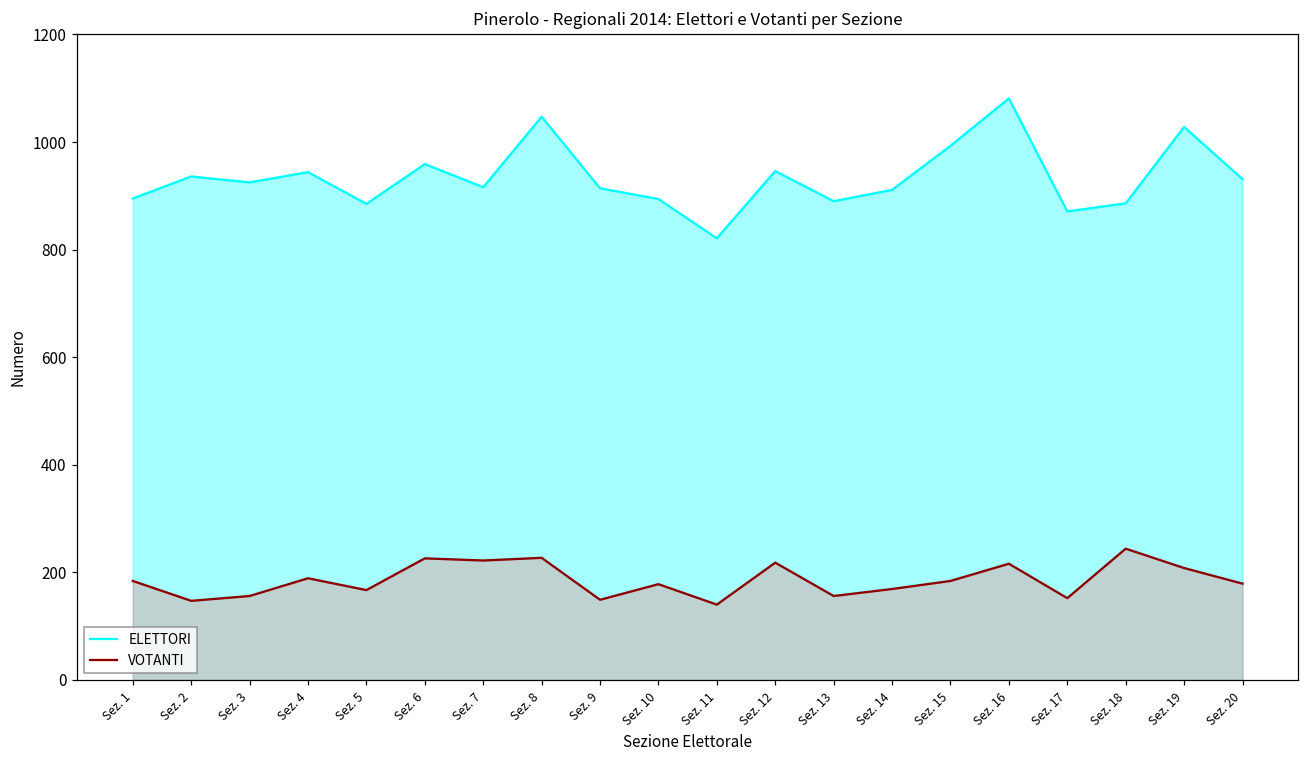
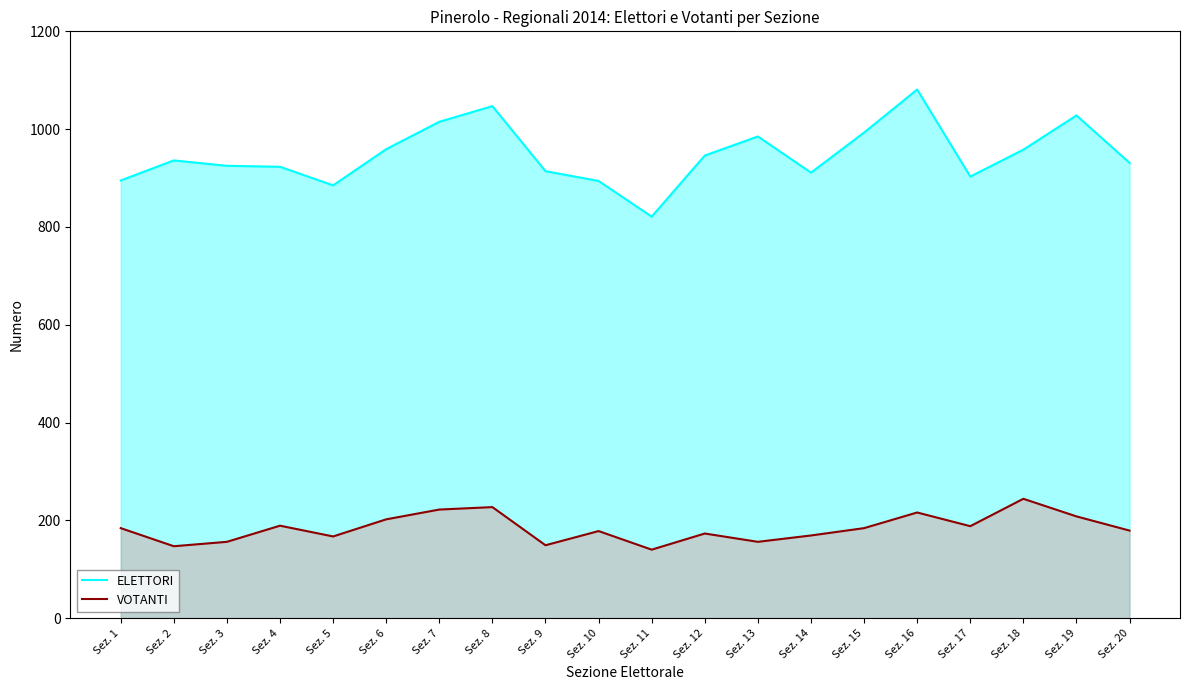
ELETTORI, Sez. 4: 940 -> 920
VOTANTI, Sez. 6: 230 -> 200
ELETTORI, Sez. 7: 920 -> 1020
VOTANTI, Sez. 12: 220 -> 170
ELETTORI, Sez. 13: 890 -> 990
ELETTORI, Sez. 17: 870 -> 900
VOTANTI, Sez. 17: 150 -> 190
ELETTORI, Sez. 18: 890 -> 960
